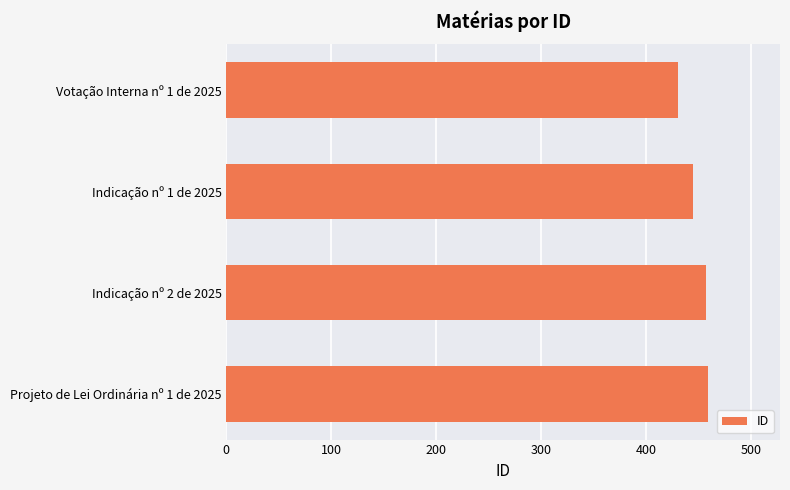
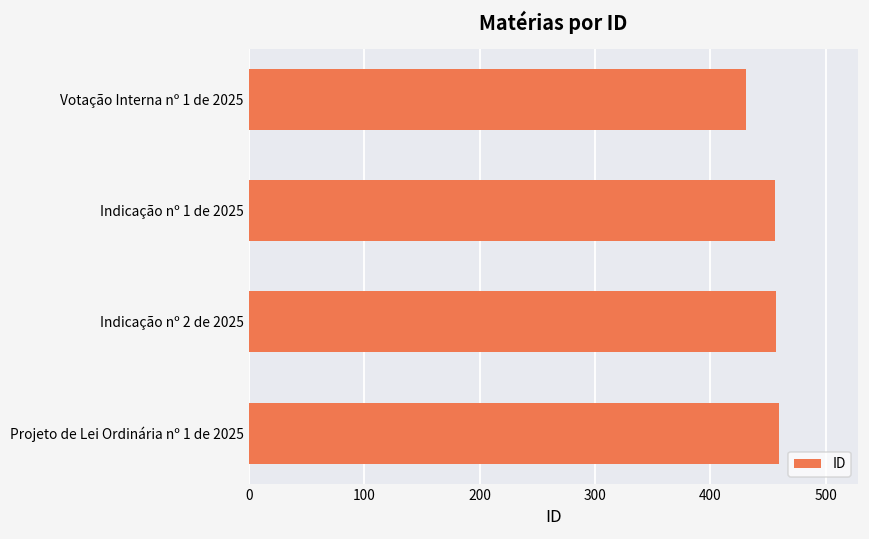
Indicação nº 1 de 2025: 445 -> 456
